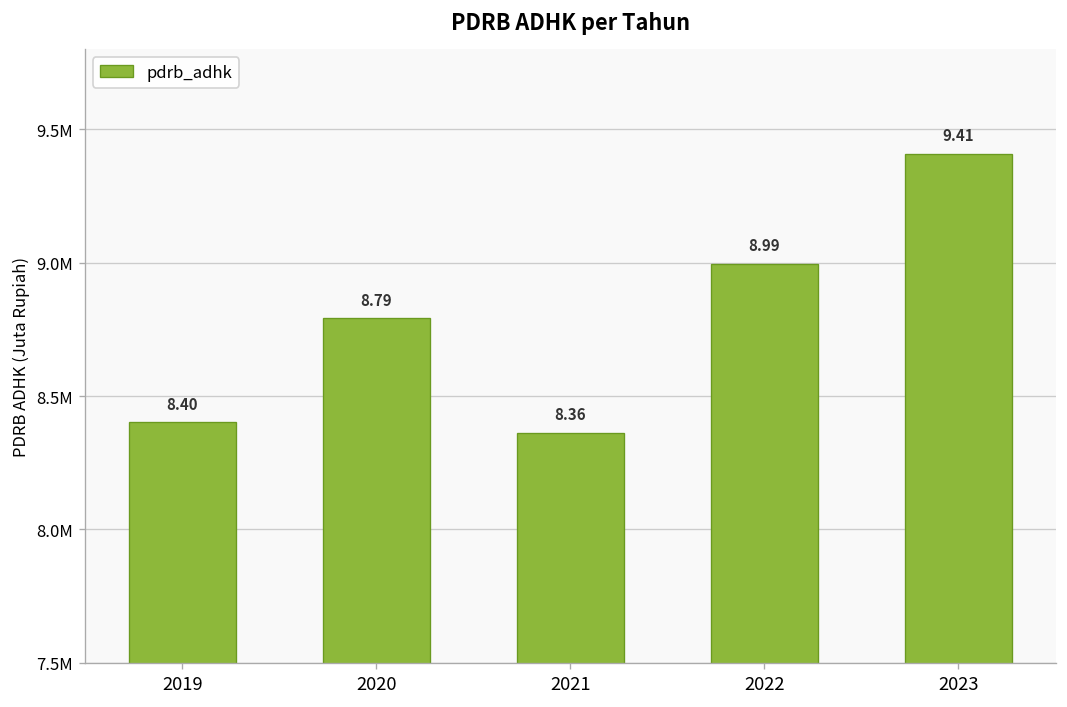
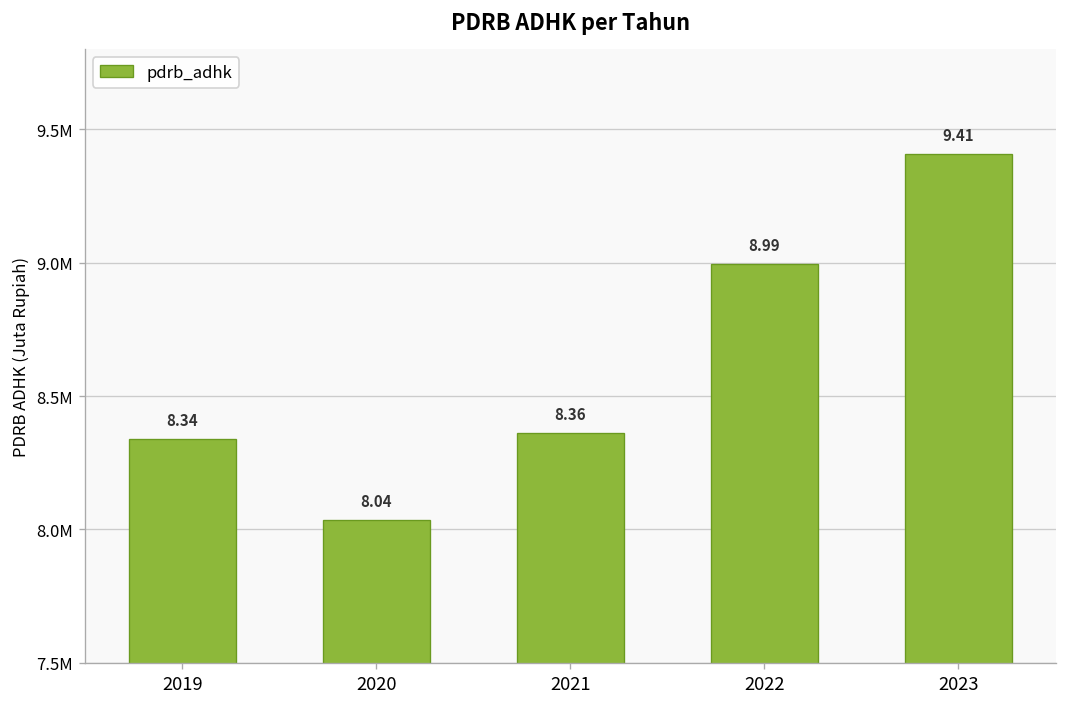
2019: 8.40 -> 8.34
2020: 8.79 -> 8.04
